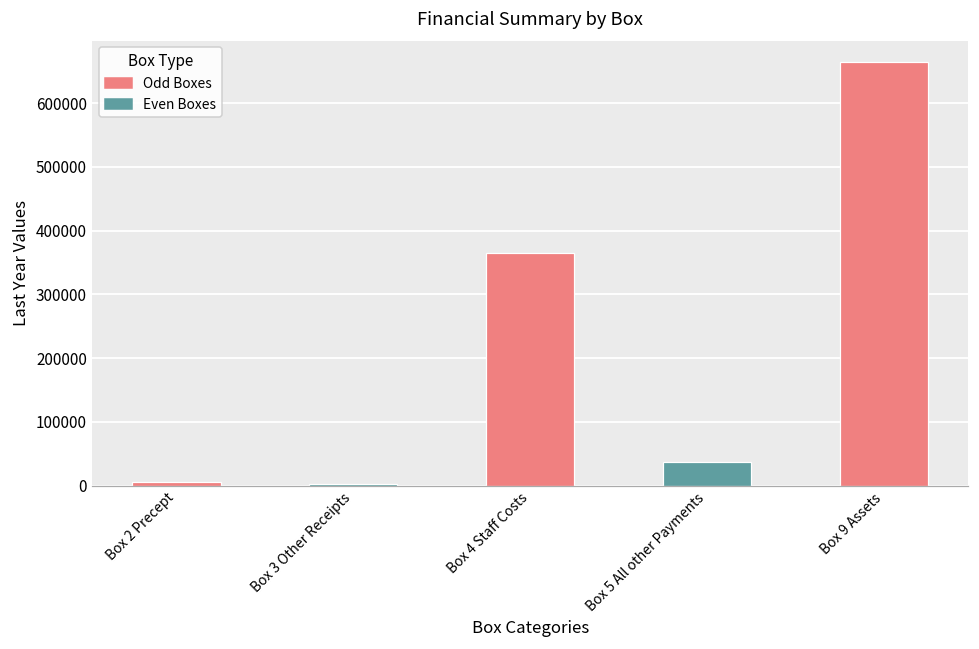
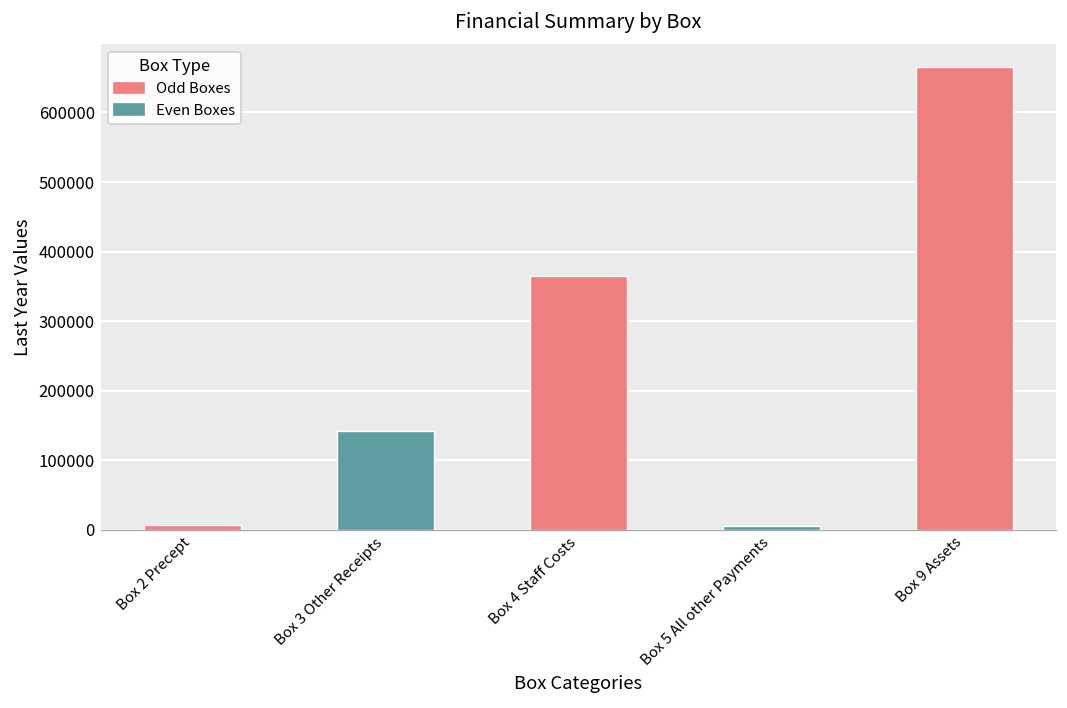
Box 3 Other Receipts: 0 -> 140000
Box 5 All other Payments: 40000 -> 10000
